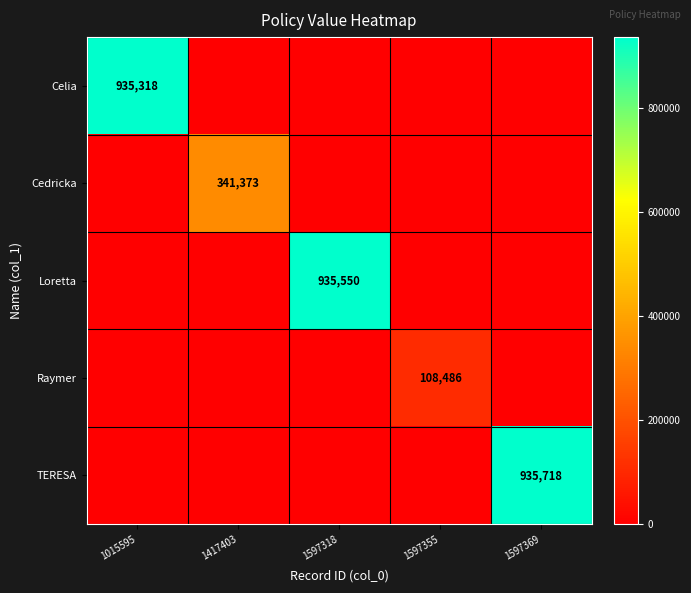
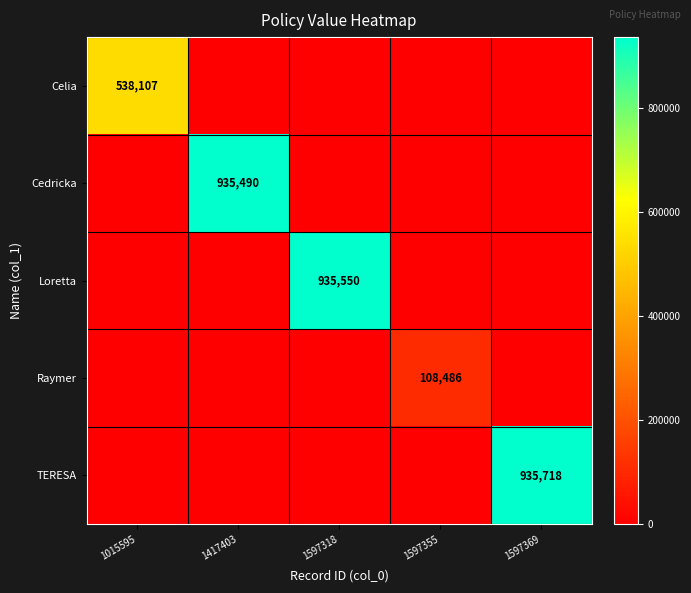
Celia, 1015595: 935,318 -> 538,107
Cedricka, 1417403: 341,373 -> 935,490
